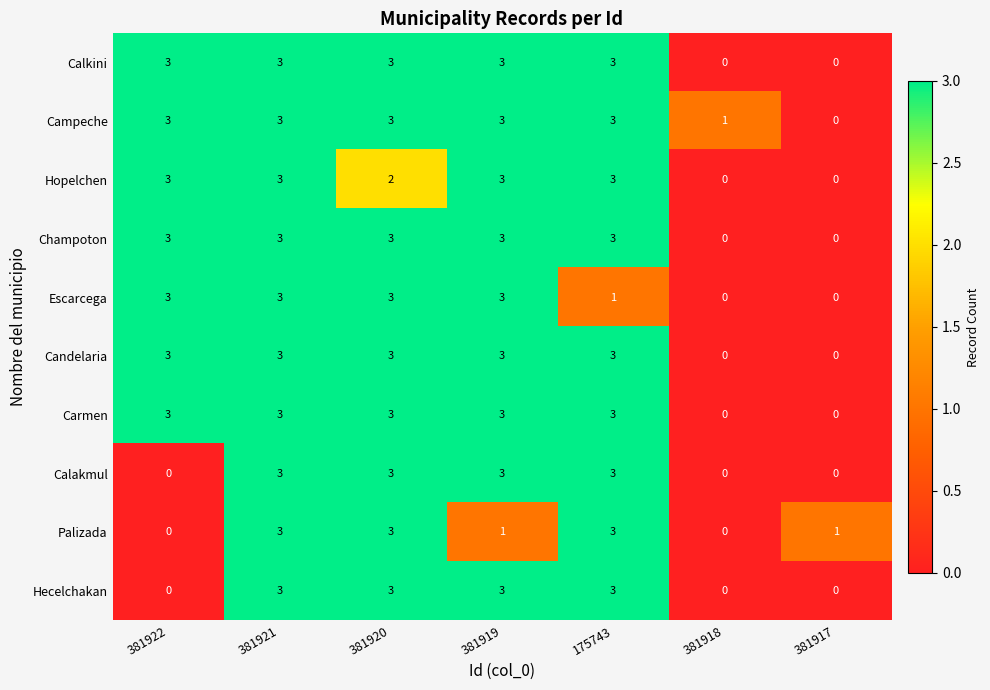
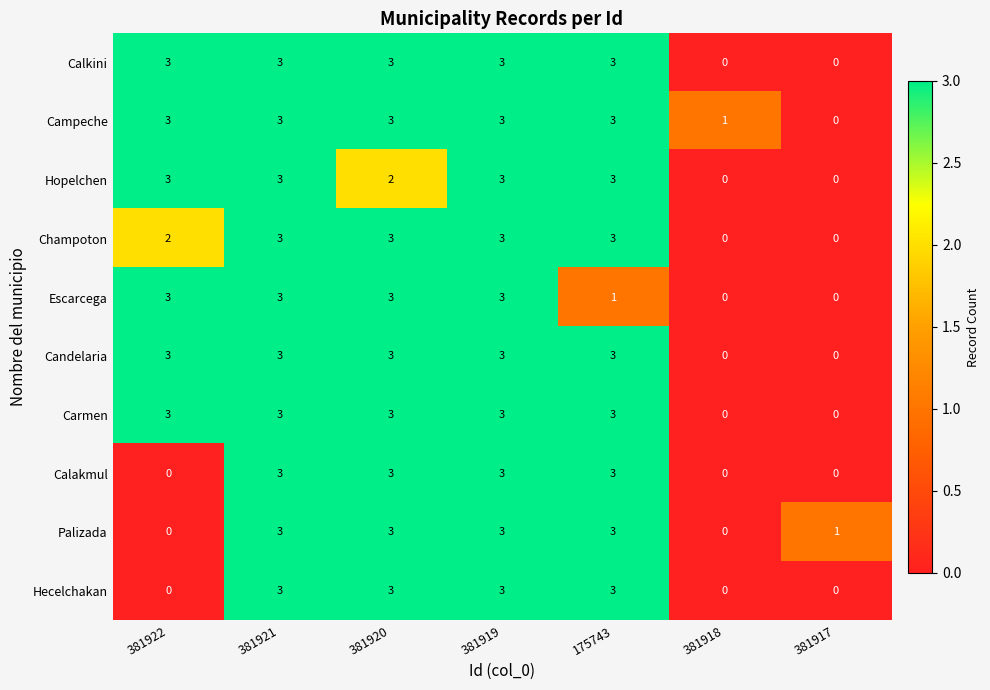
Champoton, 381922: 3 -> 2
Palizada, 381919: 1 -> 3
